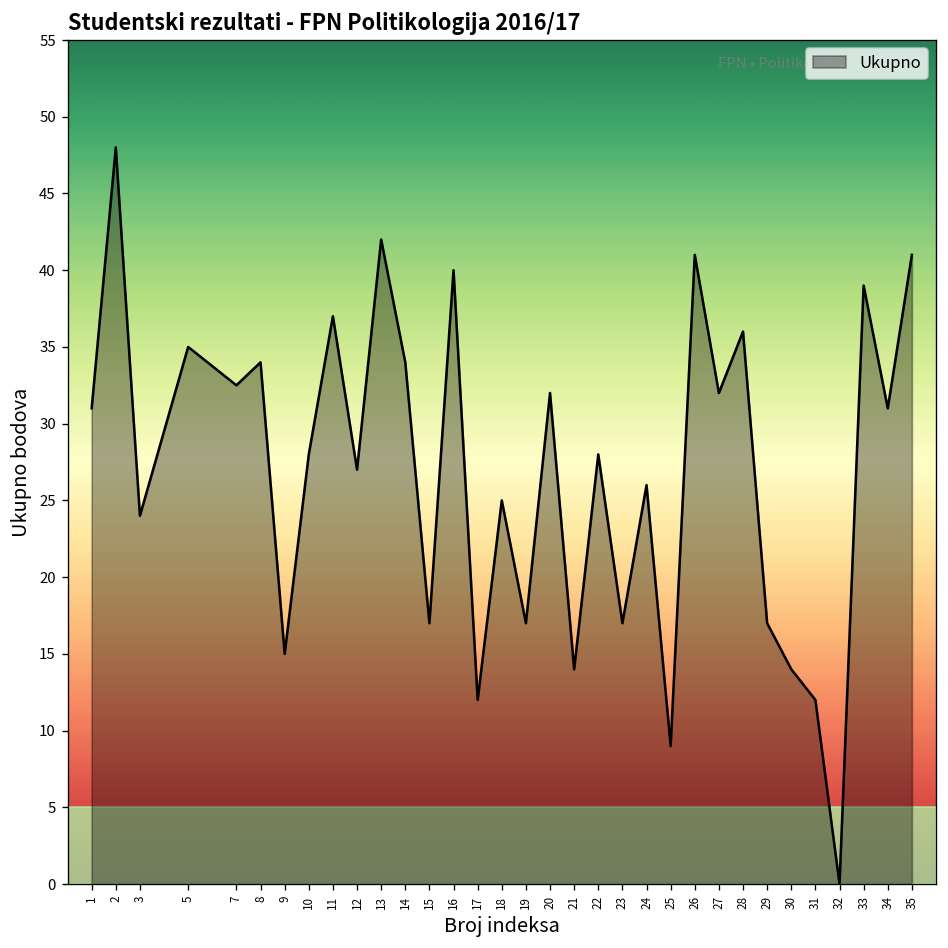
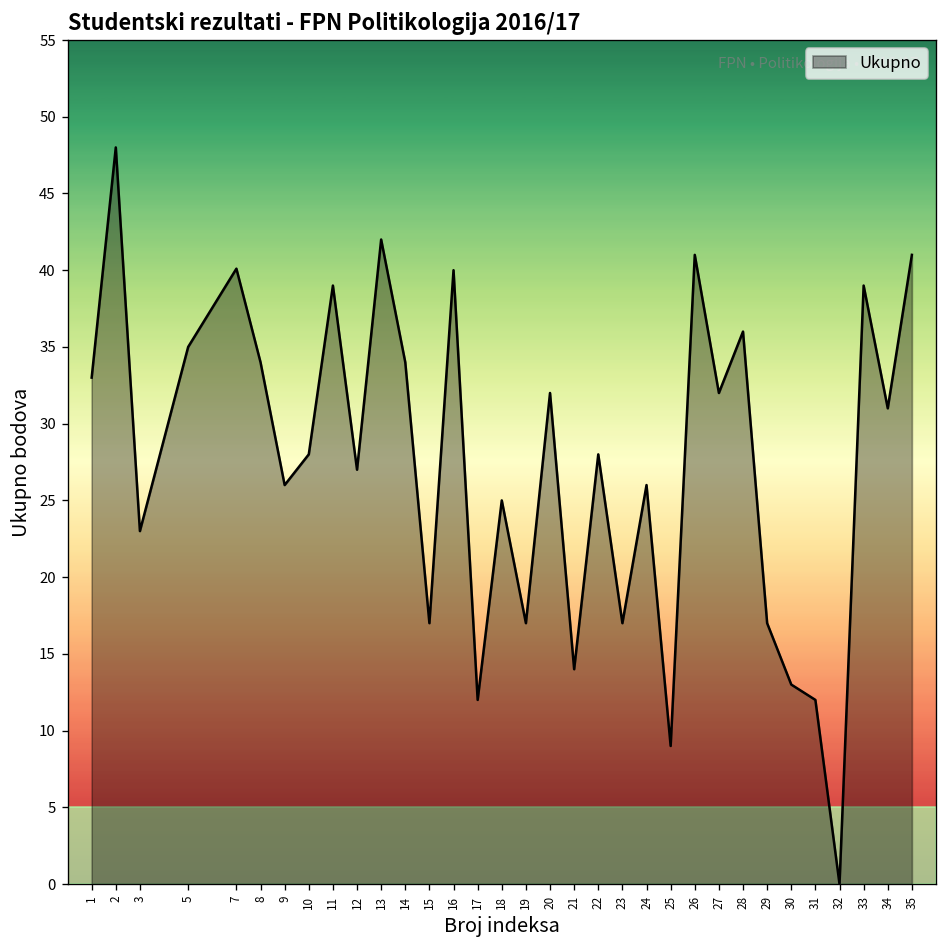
1: 31 -> 33
3: 24 -> 23
7: 32.5 -> 40.1
9: 15 -> 26
11: 37 -> 39
30: 14 -> 13
